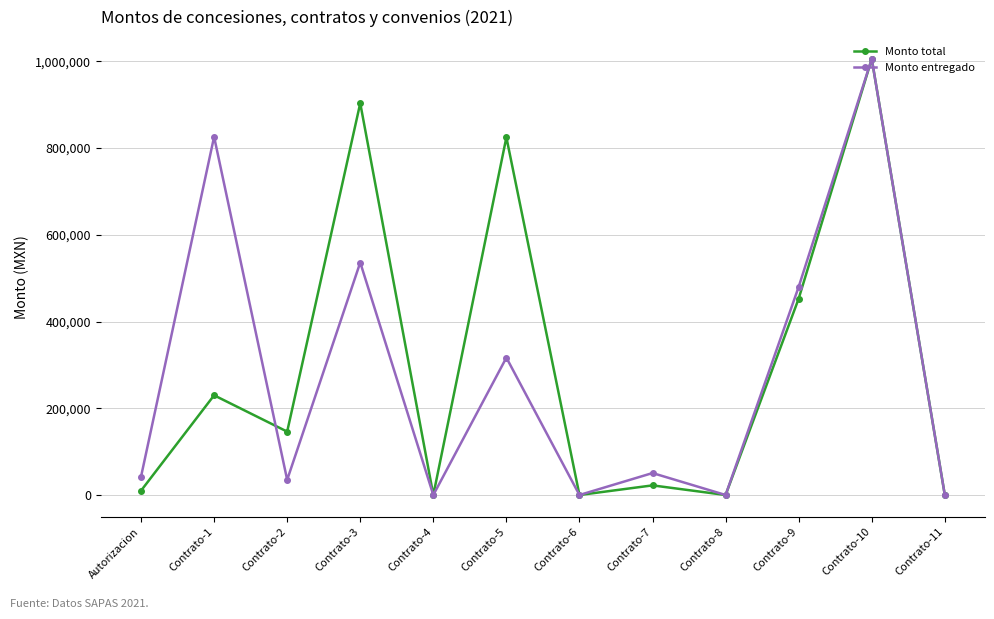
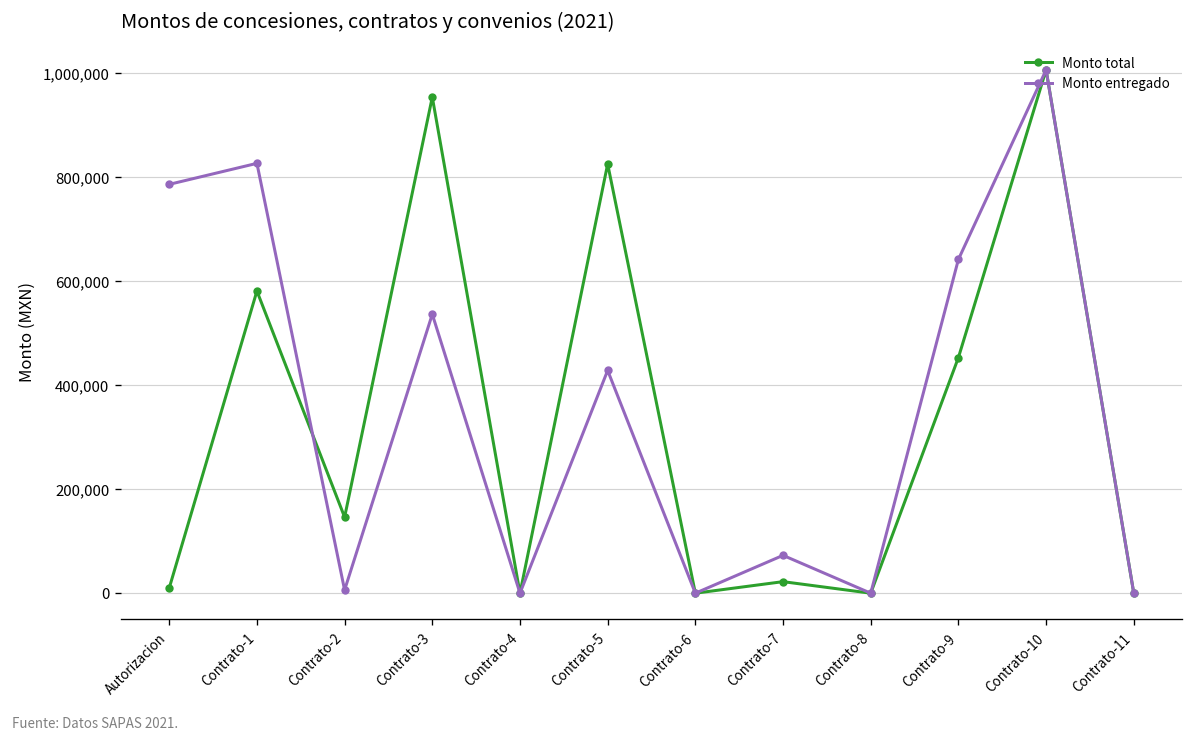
Monto entregado, Autorizacion: 40,000 -> 790,000
Monto total, Contrato-1: 230,000 -> 580,000
Monto entregado, Contrato-2: 40,000 -> 10,000
Monto total, Contrato-3: 900,000 -> 950,000
Monto entregado, Contrato-5: 320,000 -> 430,000
Monto entregado, Contrato-7: 50,000 -> 70,000
Monto entregado, Contrato-9: 480,000 -> 640,000
